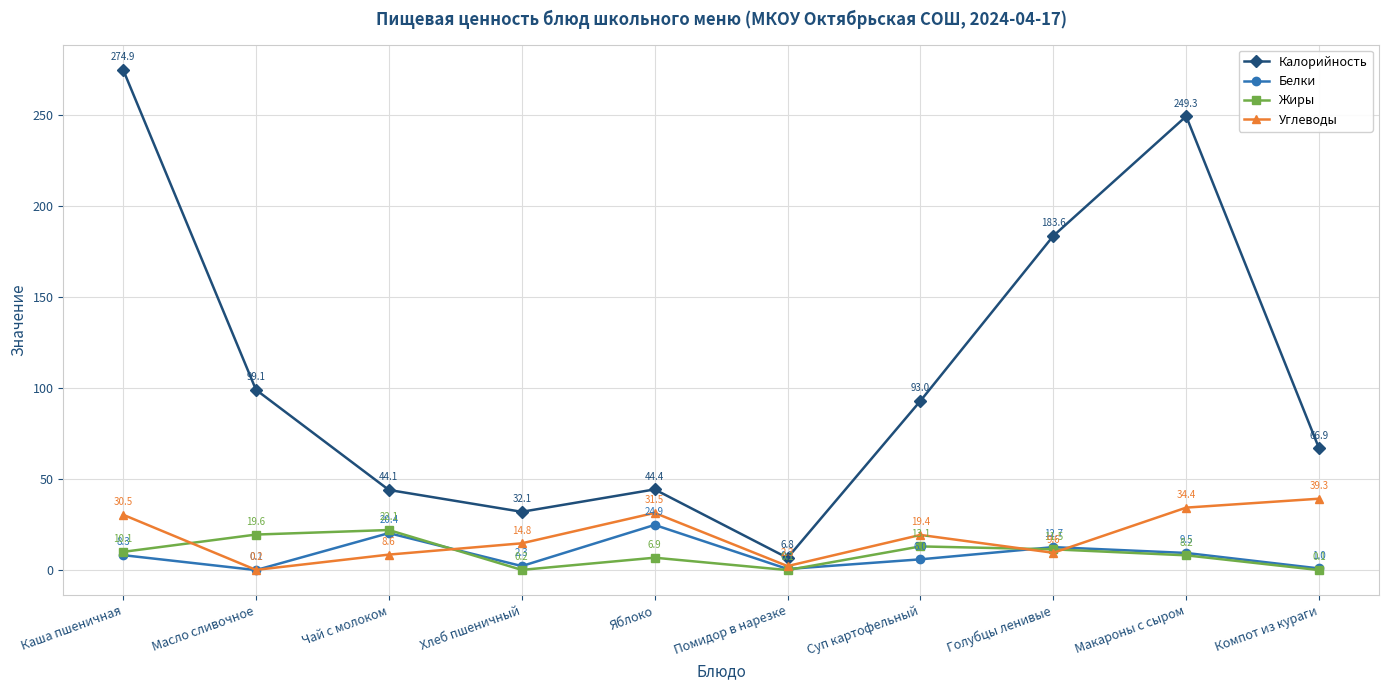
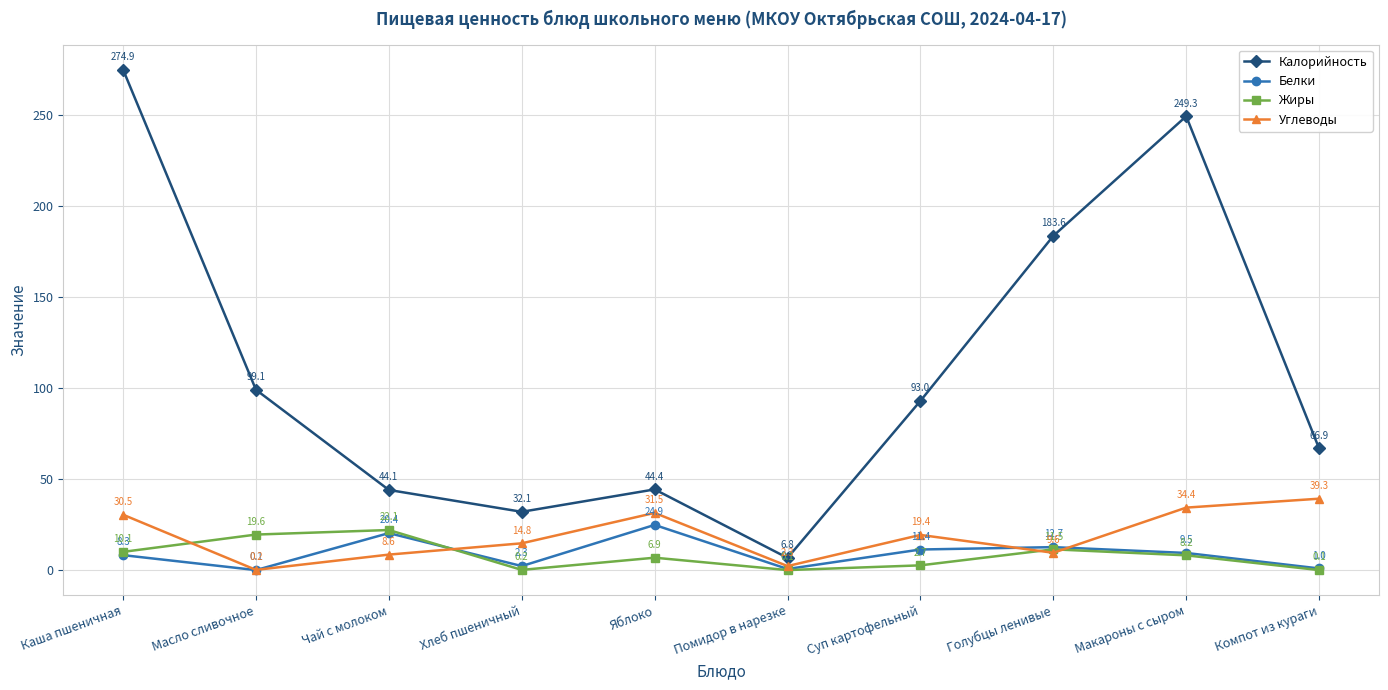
Белки, Суп картофельный: 6.0 -> 11.4
Жиры, Суп картофельный: 13.1 -> 2.7
